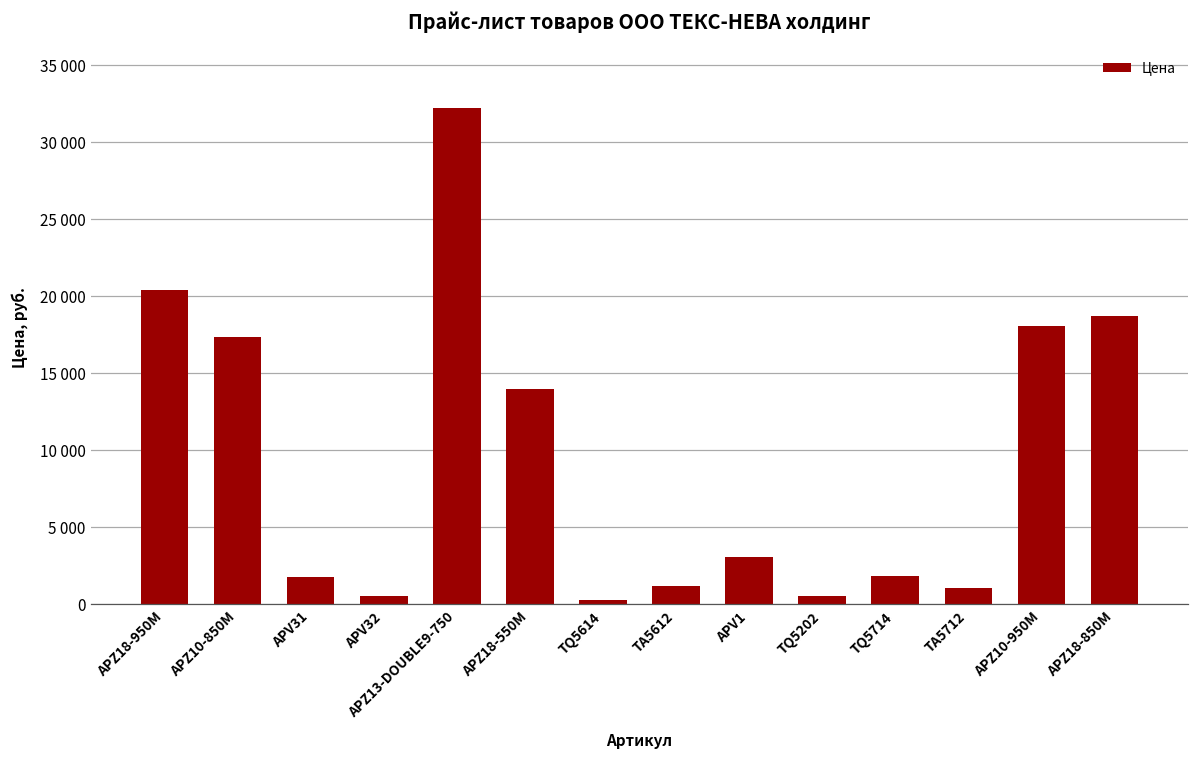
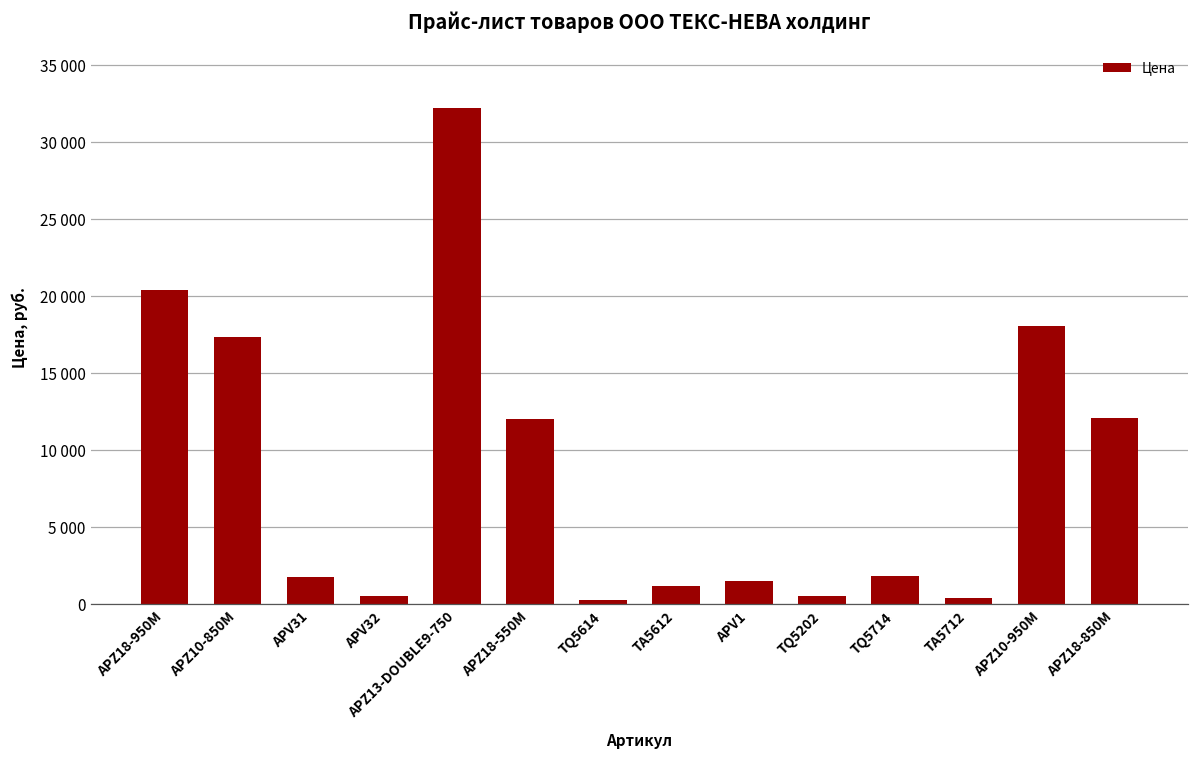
APZ18-550M: 14000 -> 12000
APV1: 3000 -> 1500
TA5712: 1000 -> 400
APZ18-850M: 18700 -> 12100
